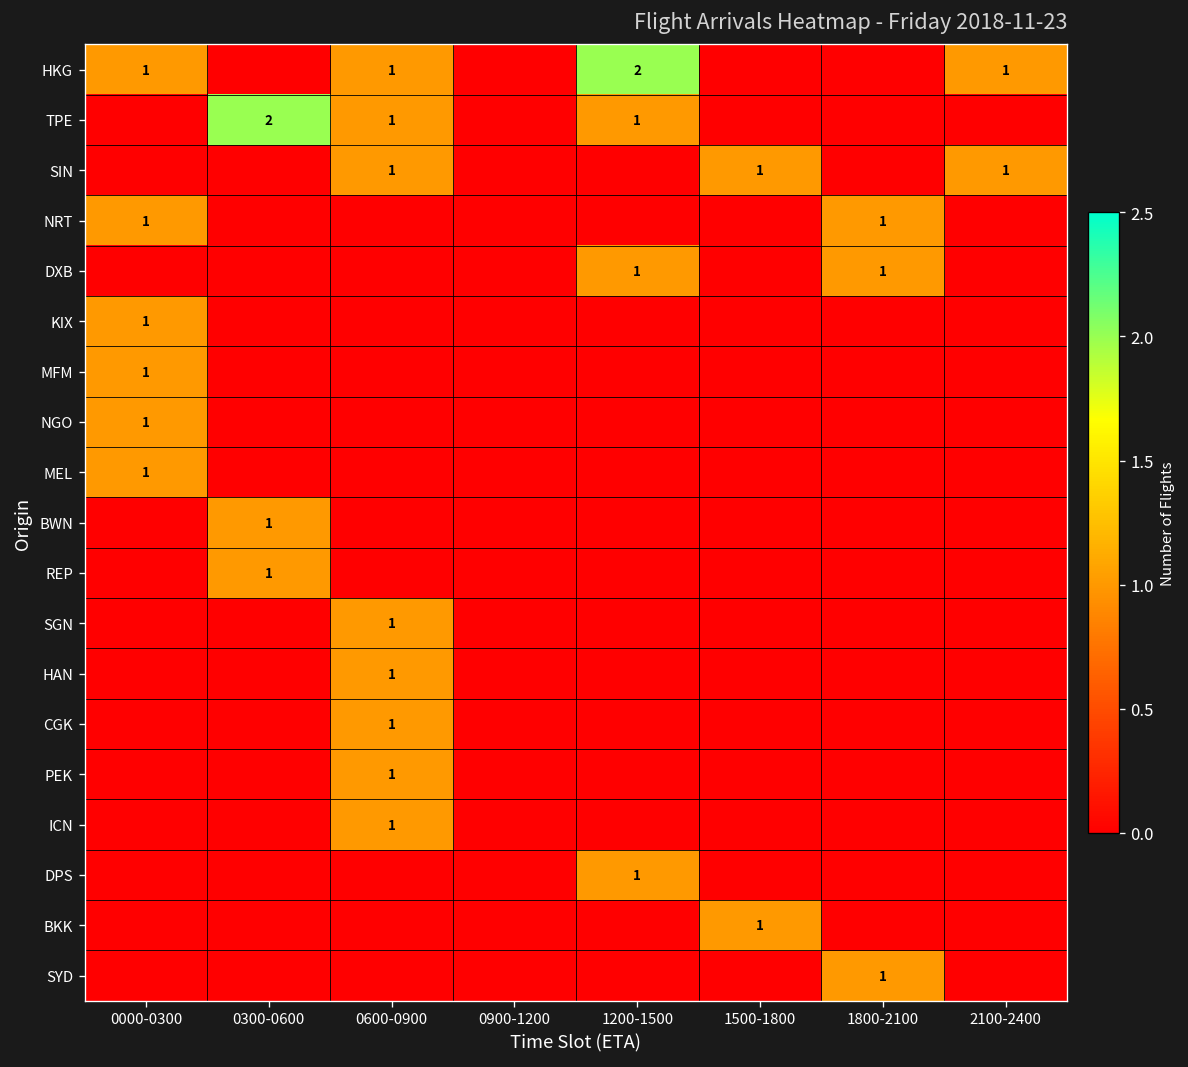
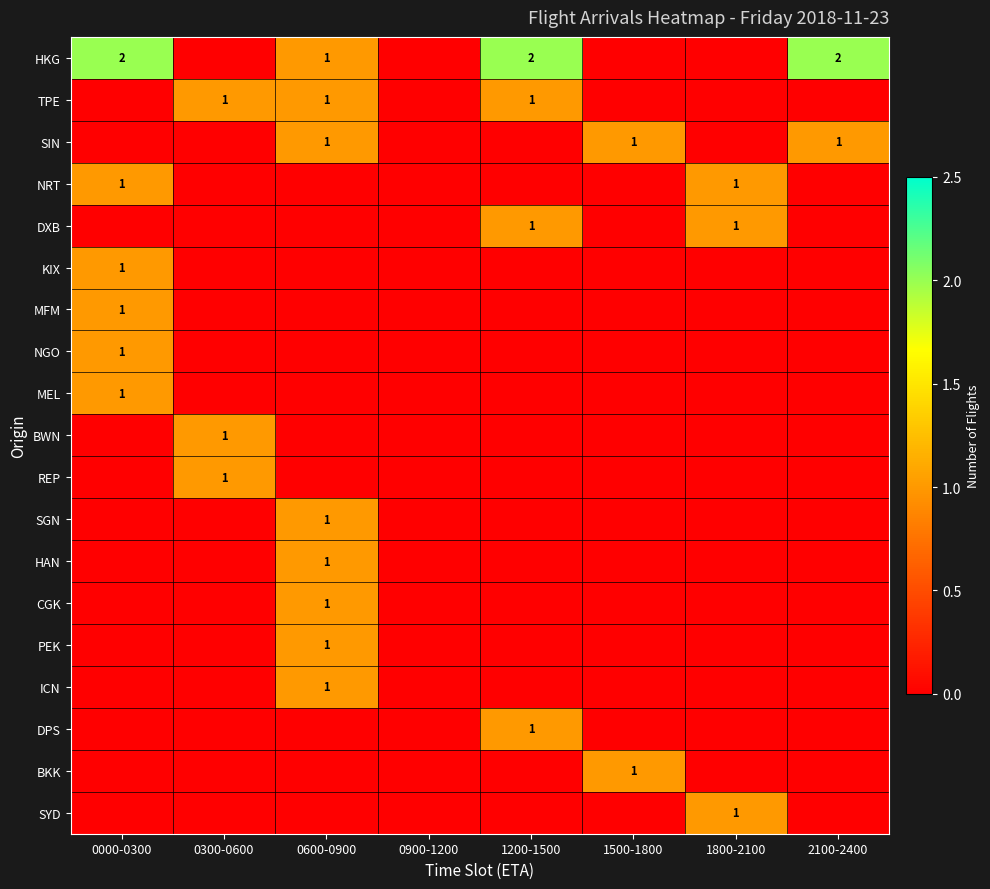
HKG, 0000-0300: 1 -> 2
HKG, 2100-2400: 1 -> 2
TPE, 0300-0600: 2 -> 1
